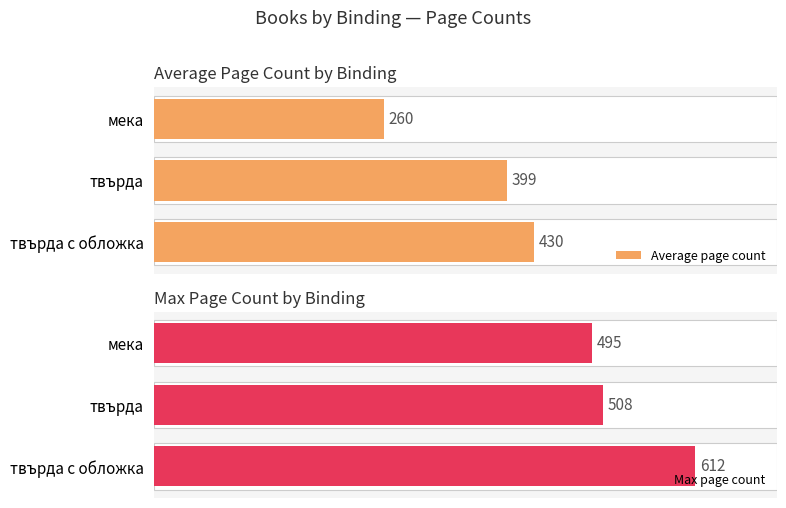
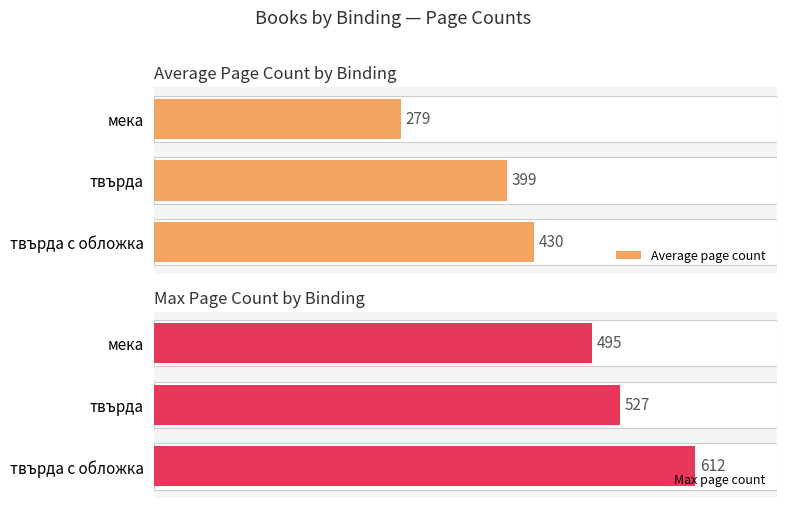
Average Page Count by Binding, мека: 260 -> 279
Max Page Count by Binding, твърда: 508 -> 527
